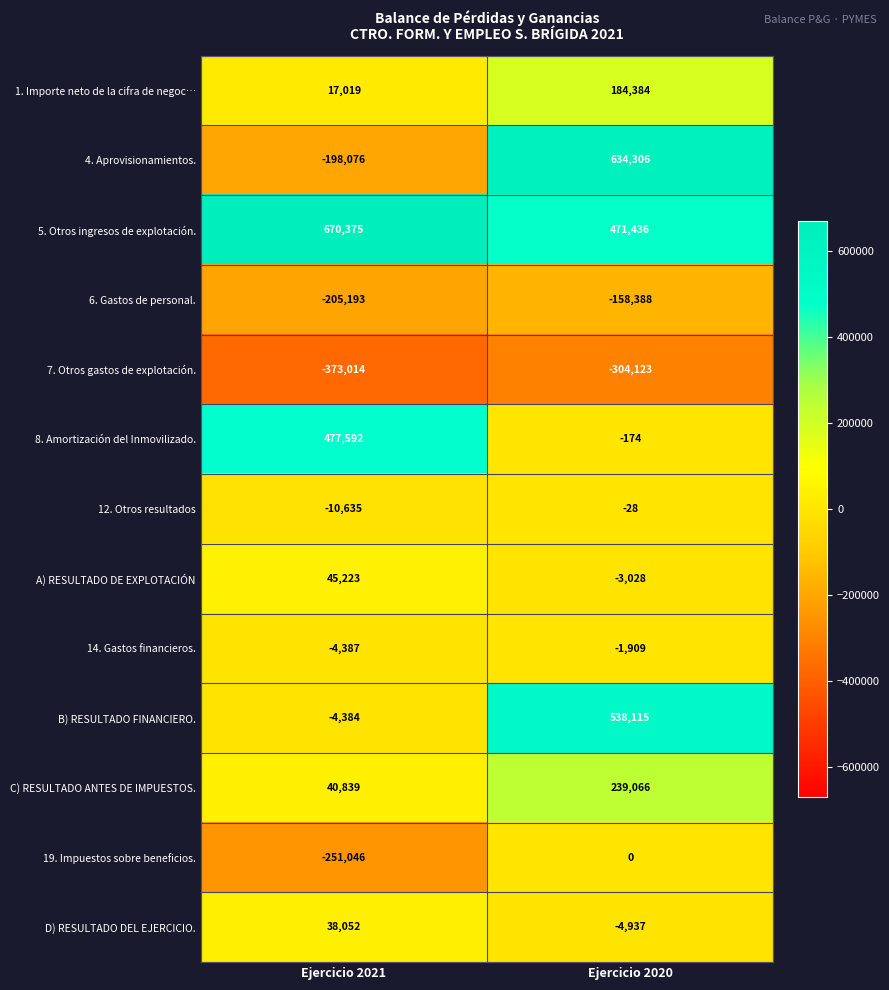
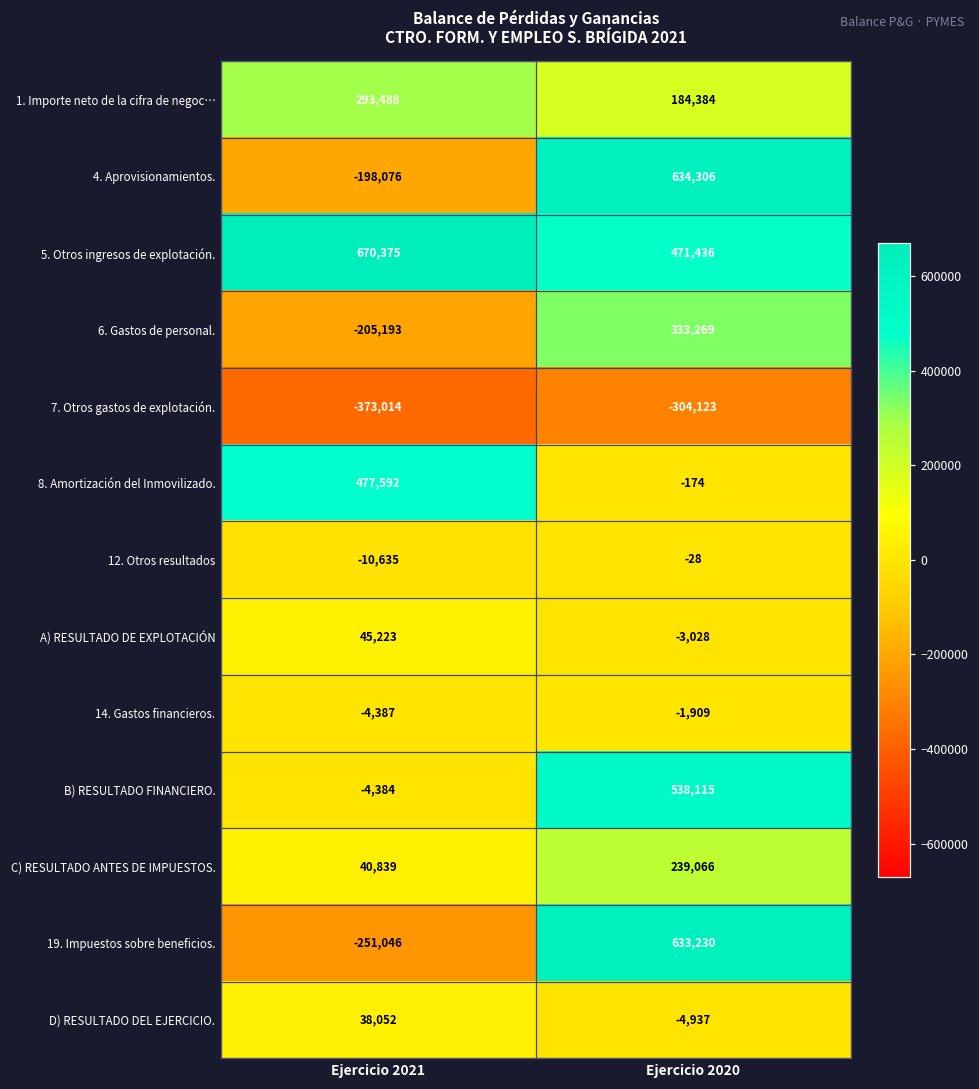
1. Importe neto de la cifra de negoc…, Ejercicio 2021: 17,019 -> 293,488
6. Gastos de personal., Ejercicio 2020: -158,388 -> 333,269
19. Impuestos sobre beneficios., Ejercicio 2020: 0 -> 633,230
